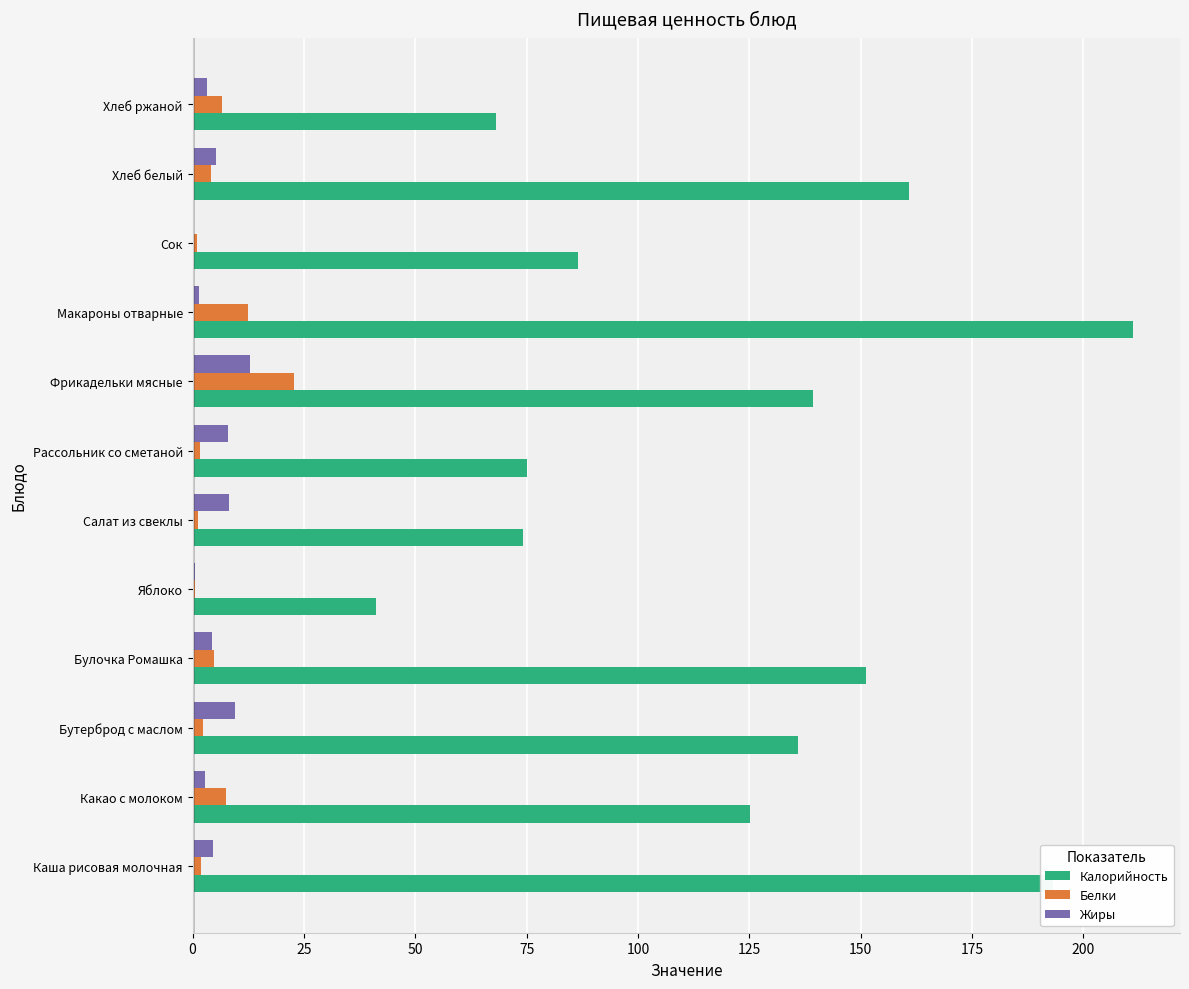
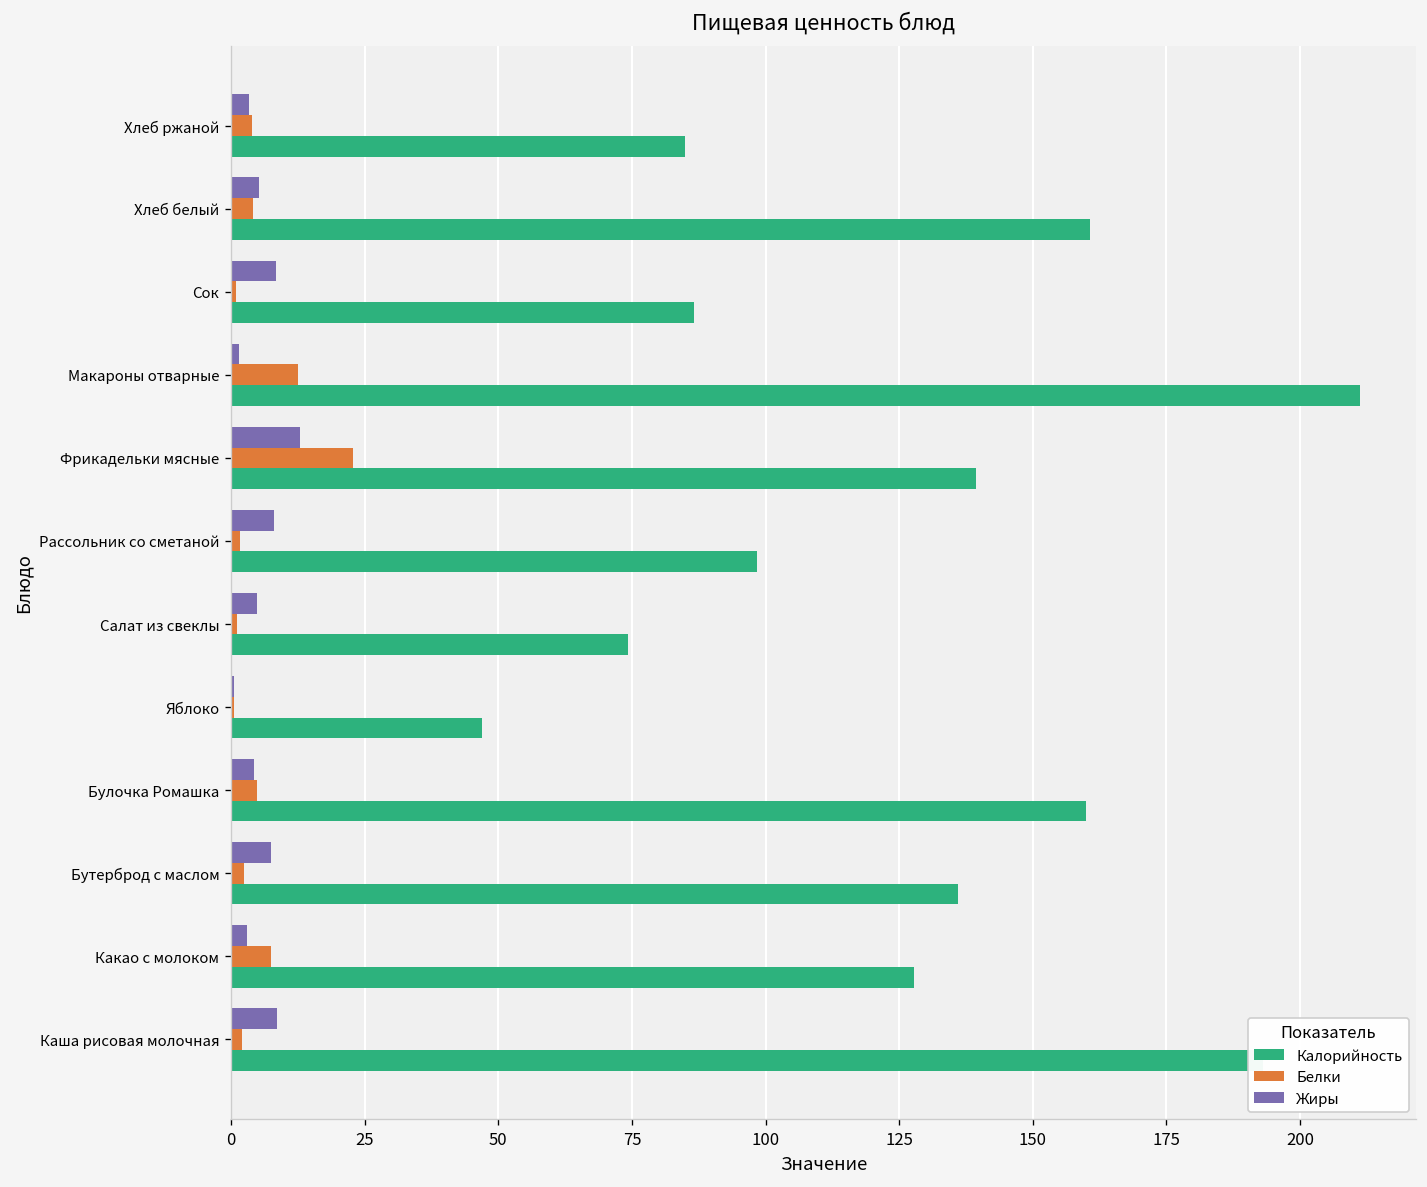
Белки, Хлеб ржаной: 7 -> 4
Калорийность, Хлеб ржаной: 68 -> 85
Жиры, Сок: 0 -> 8
Калорийность, Рассольник со сметаной: 75 -> 98
Жиры, Салат из свеклы: 8 -> 5
Калорийность, Яблоко: 41 -> 47
Калорийность, Булочка Ромашка: 151 -> 160
Жиры, Бутерброд с маслом: 10 -> 7
Калорийность, Какао с молоком: 125 -> 128
Жиры, Каша рисовая молочная: 5 -> 9
